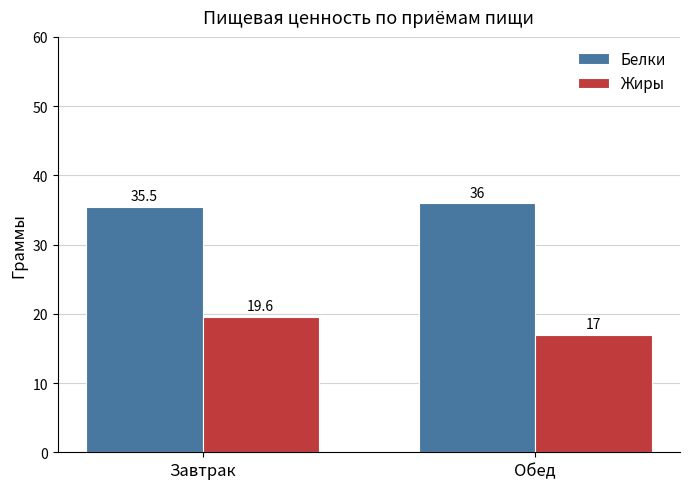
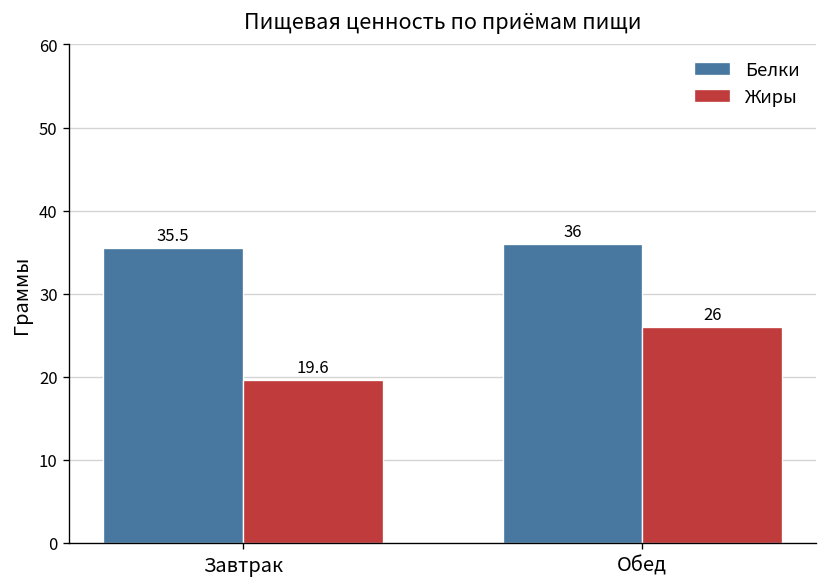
Жиры, Обед: 17 -> 26
